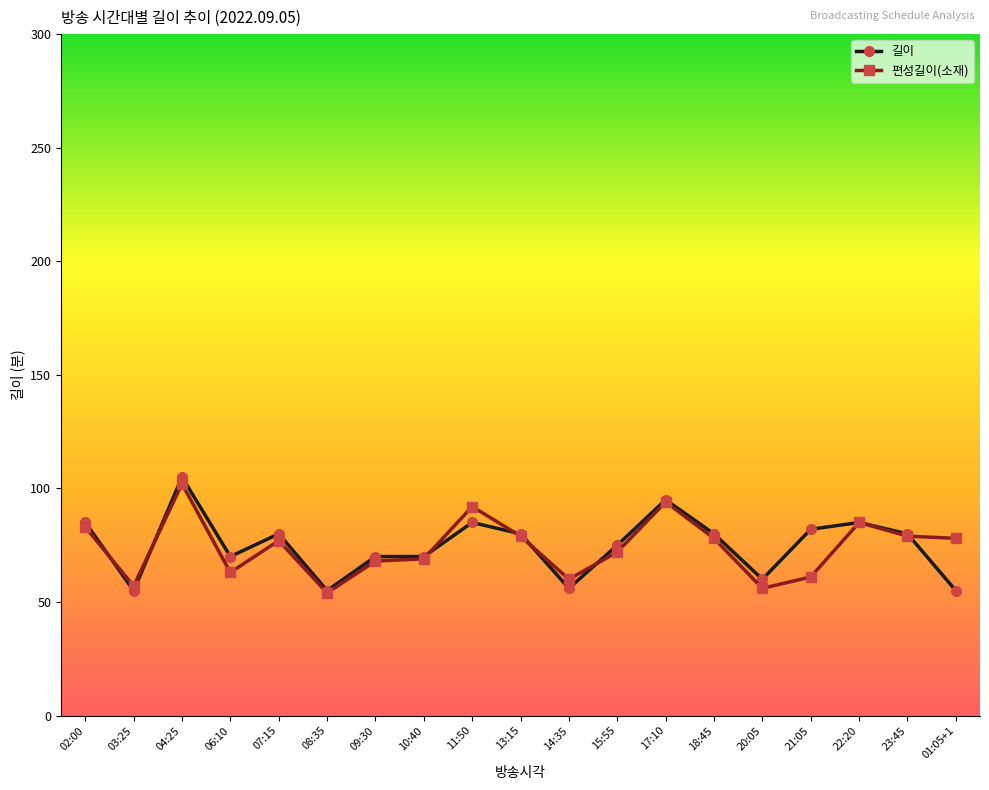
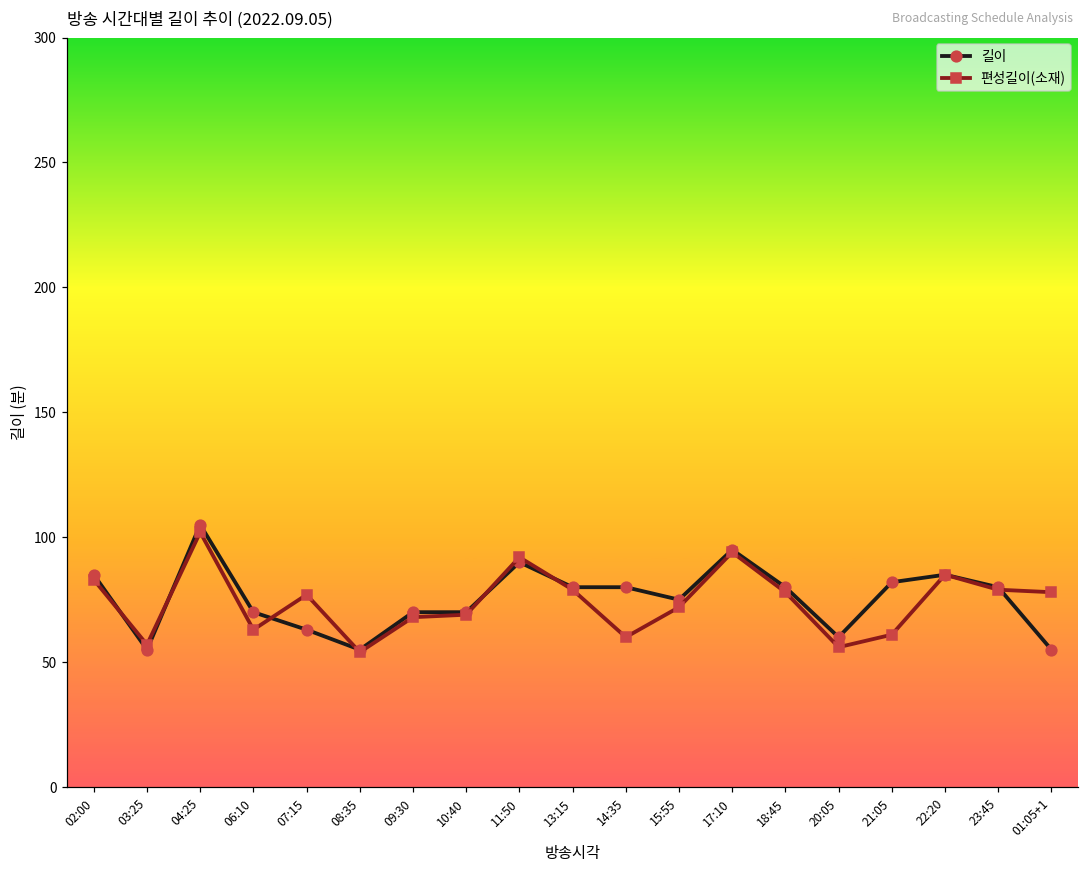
길이, 07:15: 80 -> 63
길이, 11:50: 85 -> 90
길이, 14:35: 56 -> 80
